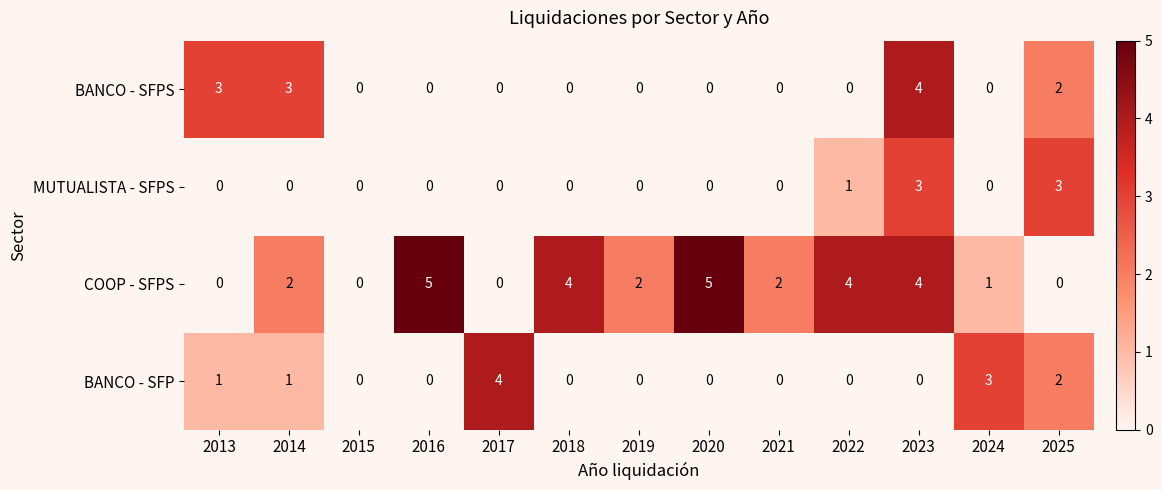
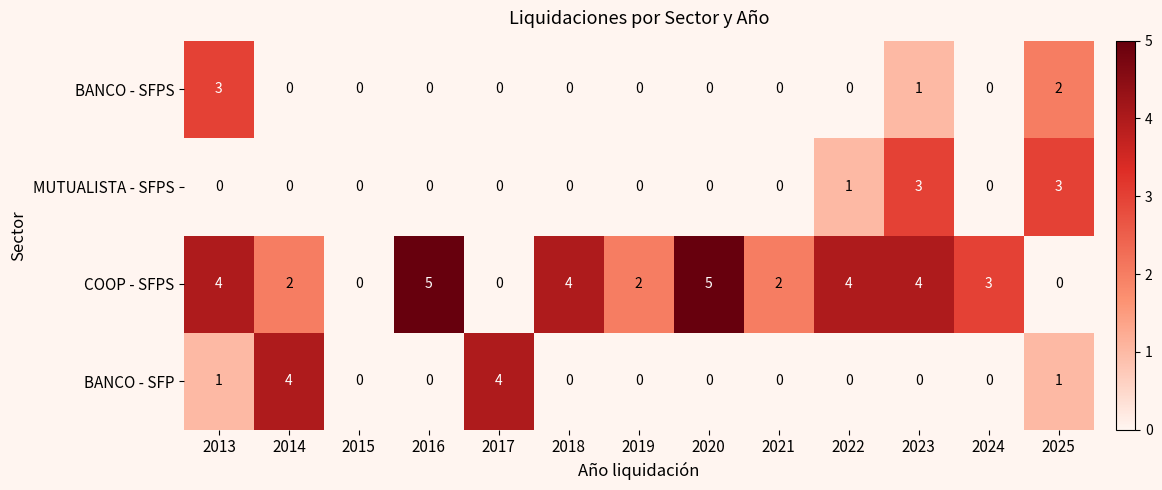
BANCO - SFPS, 2014: 3 -> 0
BANCO - SFPS, 2023: 4 -> 1
COOP - SFPS, 2013: 0 -> 4
COOP - SFPS, 2024: 1 -> 3
BANCO - SFP, 2014: 1 -> 4
BANCO - SFP, 2024: 3 -> 0
BANCO - SFP, 2025: 2 -> 1
